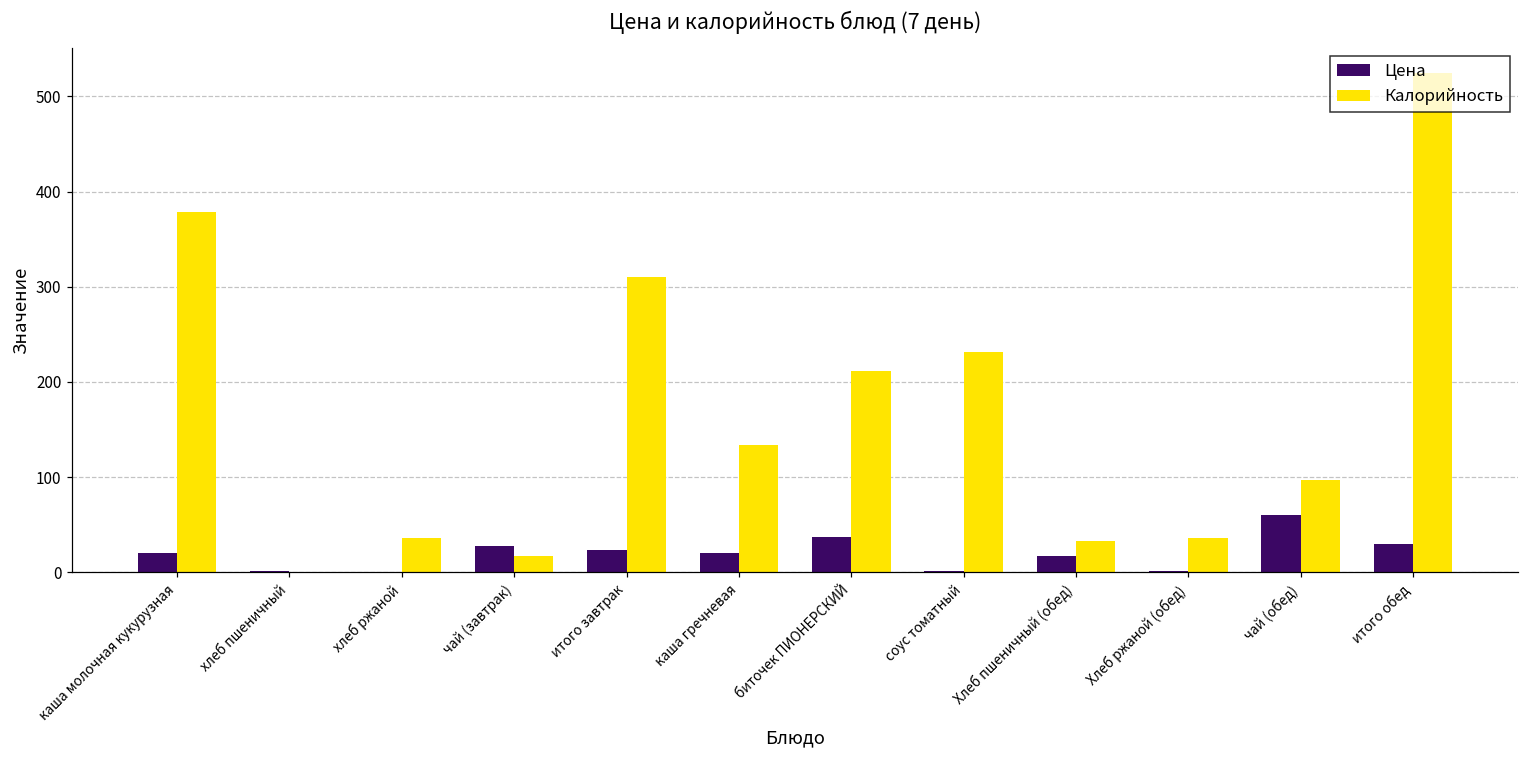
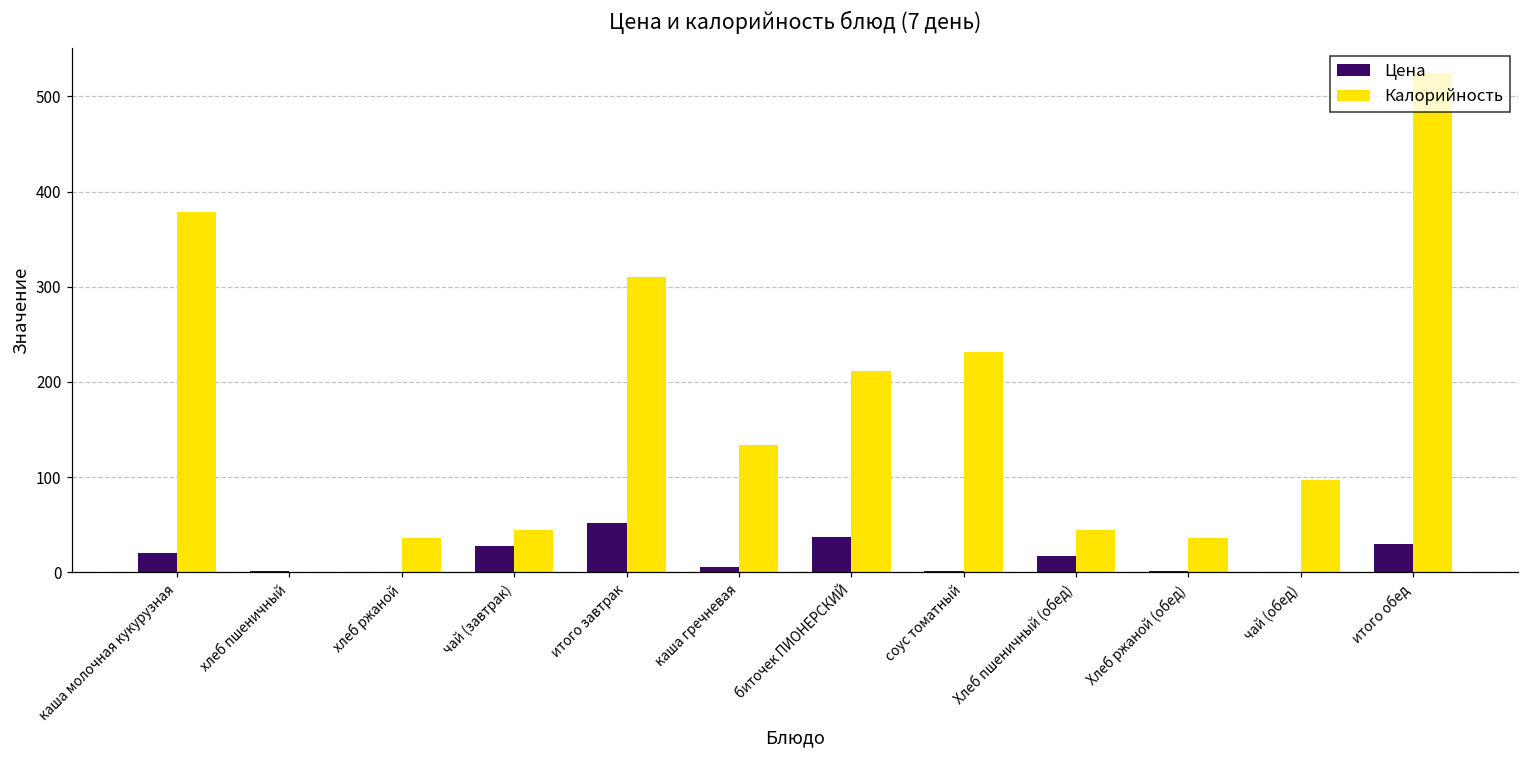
Калорийность, чай (завтрак): 20 -> 40
Цена, итого завтрак: 20 -> 50
Цена, каша гречневая: 20 -> 10
Калорийность, Хлеб пшеничный (обед): 30 -> 40
Цена, чай (обед): 60 -> 0
